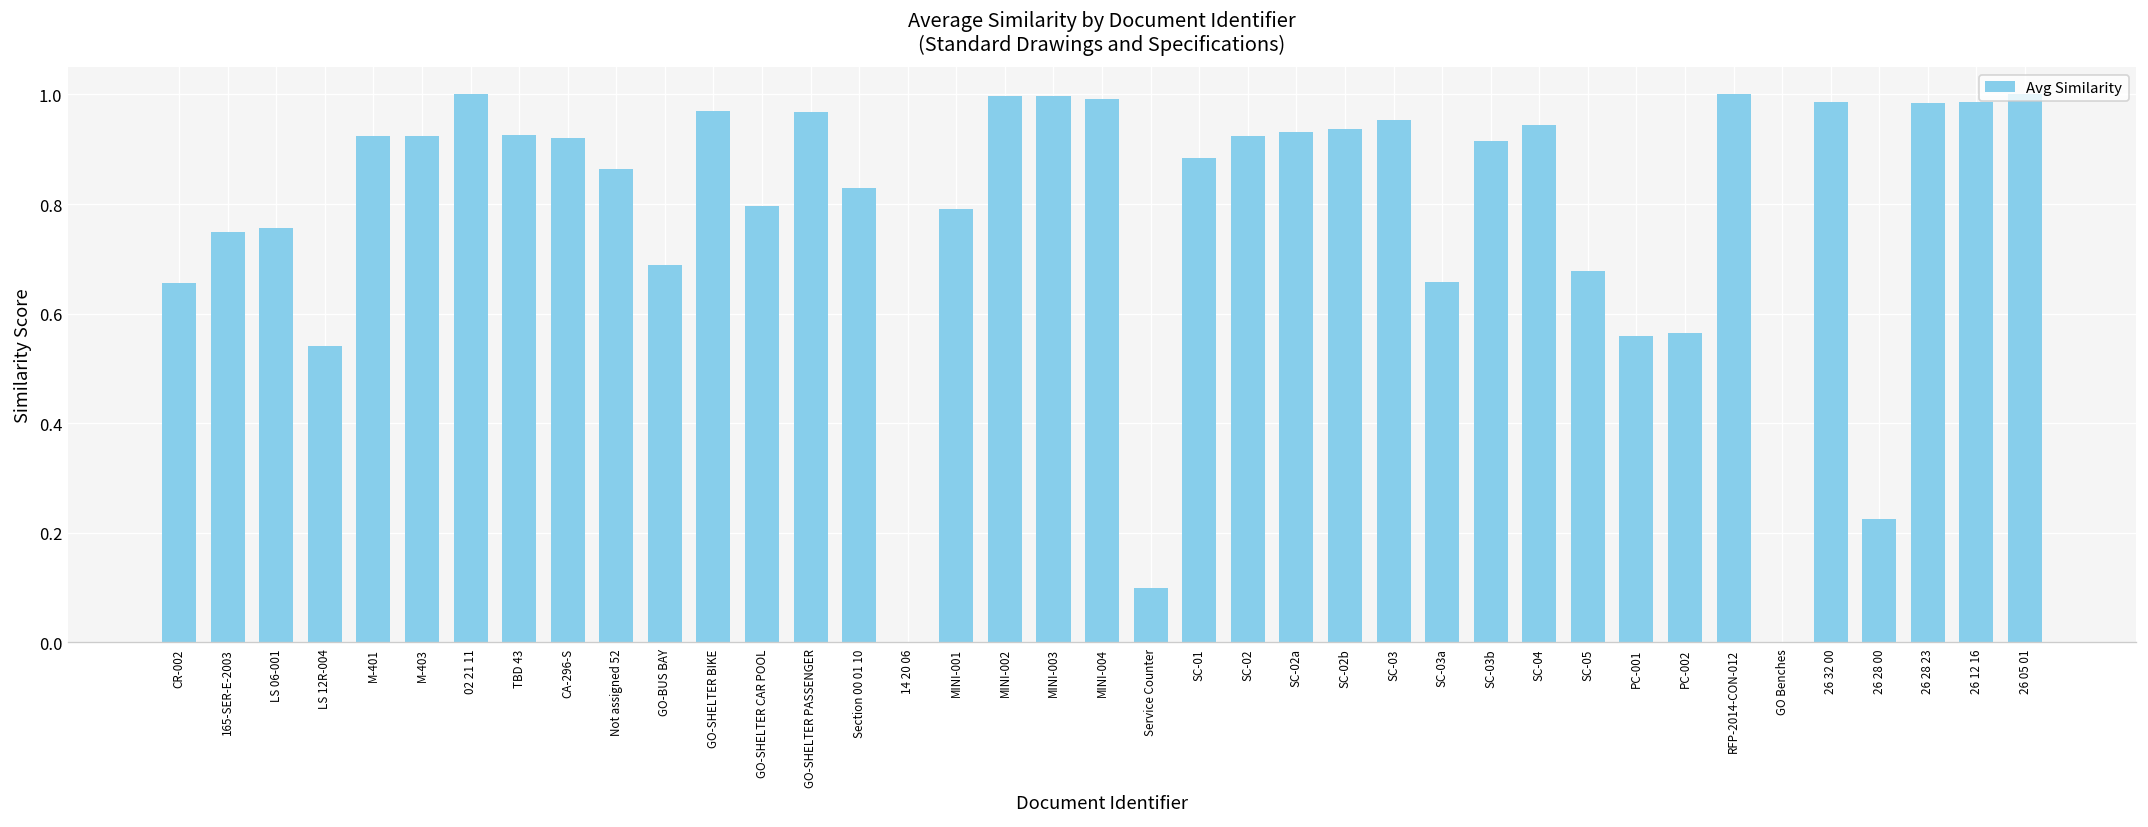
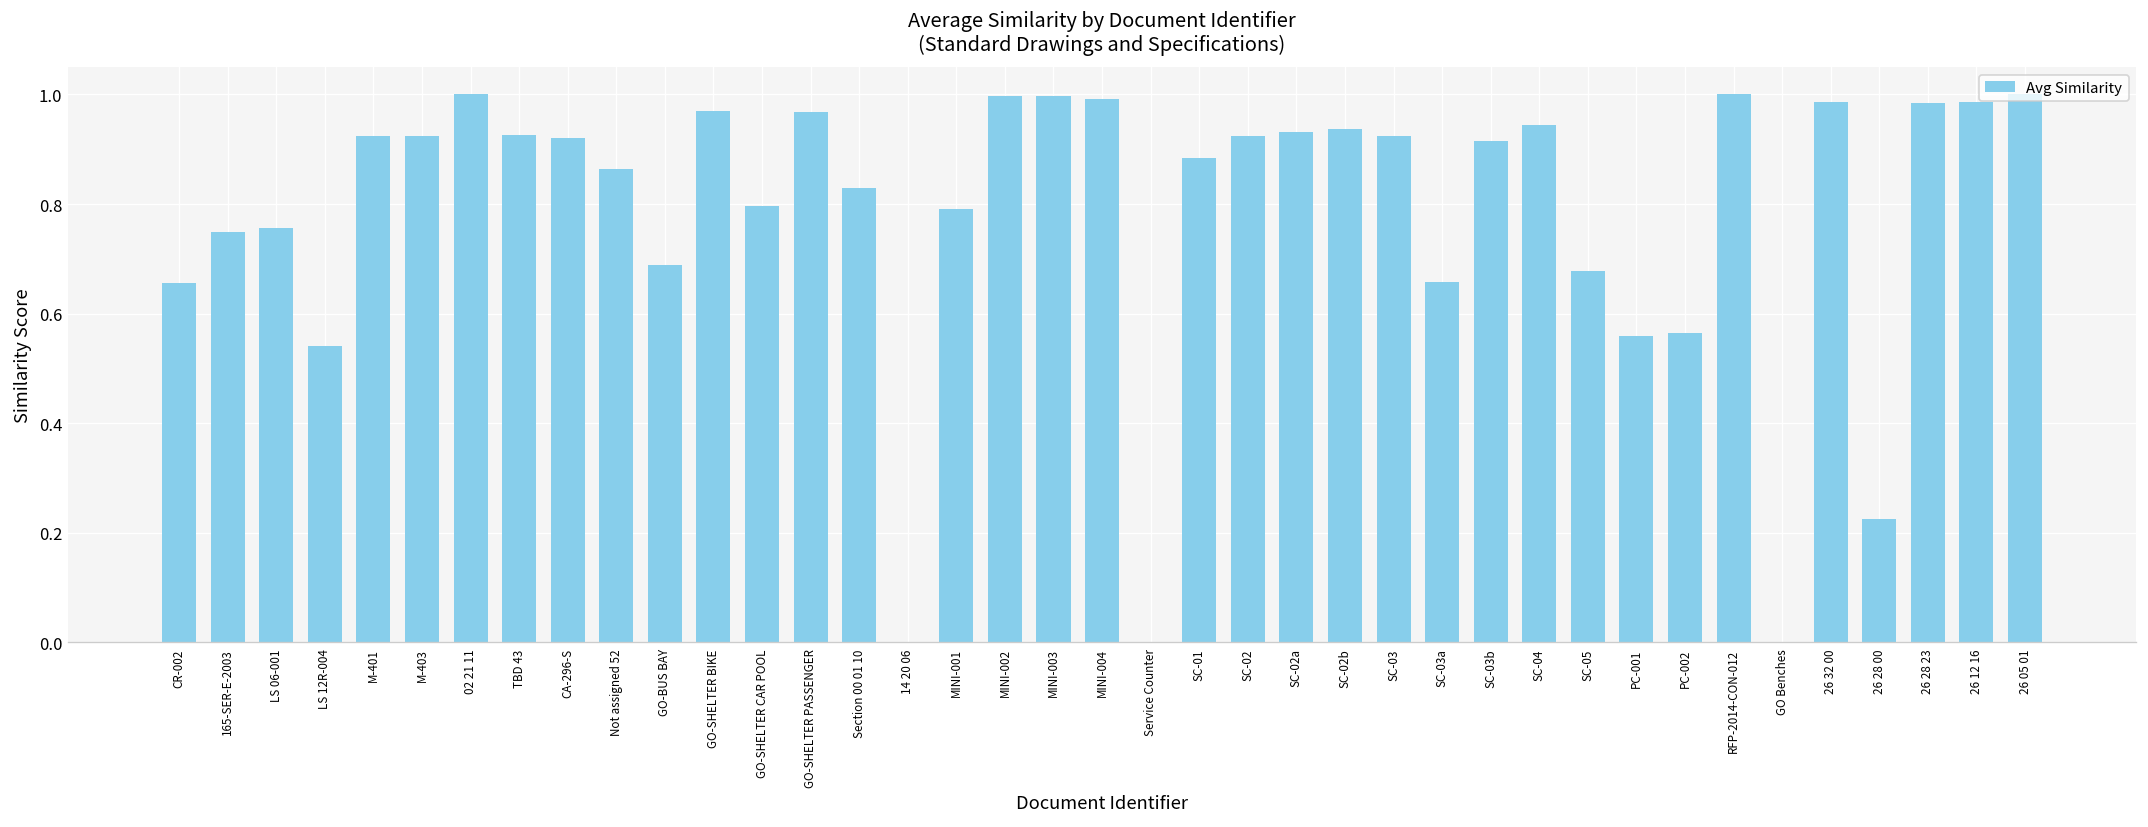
Service Counter: 0.1 -> 0.0
SC-03: 0.95 -> 0.92
